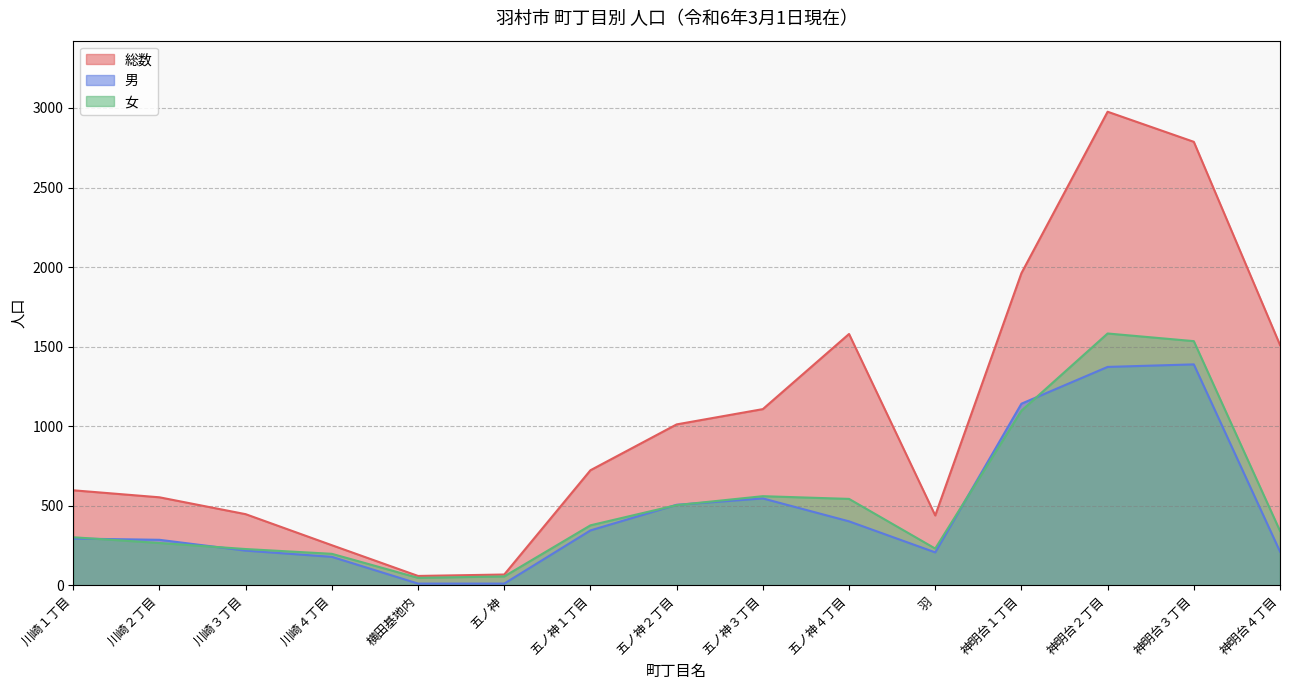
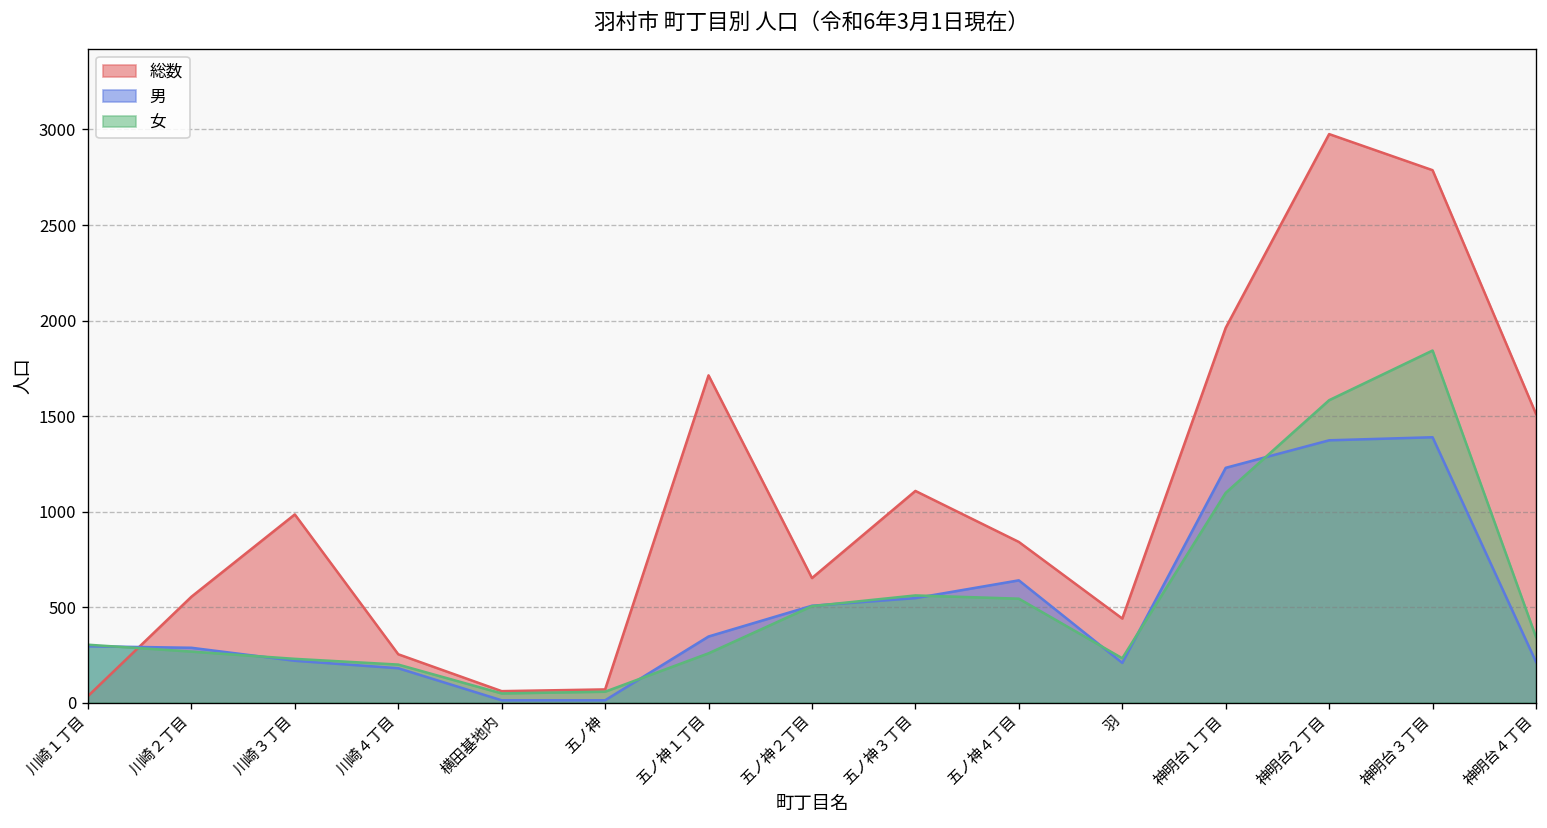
総数, 川崎１丁目: 600 -> 30
総数, 川崎３丁目: 450 -> 990
総数, 五ノ神１丁目: 720 -> 1710
女, 五ノ神１丁目: 380 -> 260
総数, 五ノ神２丁目: 1010 -> 650
総数, 五ノ神４丁目: 1580 -> 840
男, 五ノ神４丁目: 400 -> 640
男, 神明台１丁目: 1140 -> 1230
女, 神明台３丁目: 1540 -> 1840
